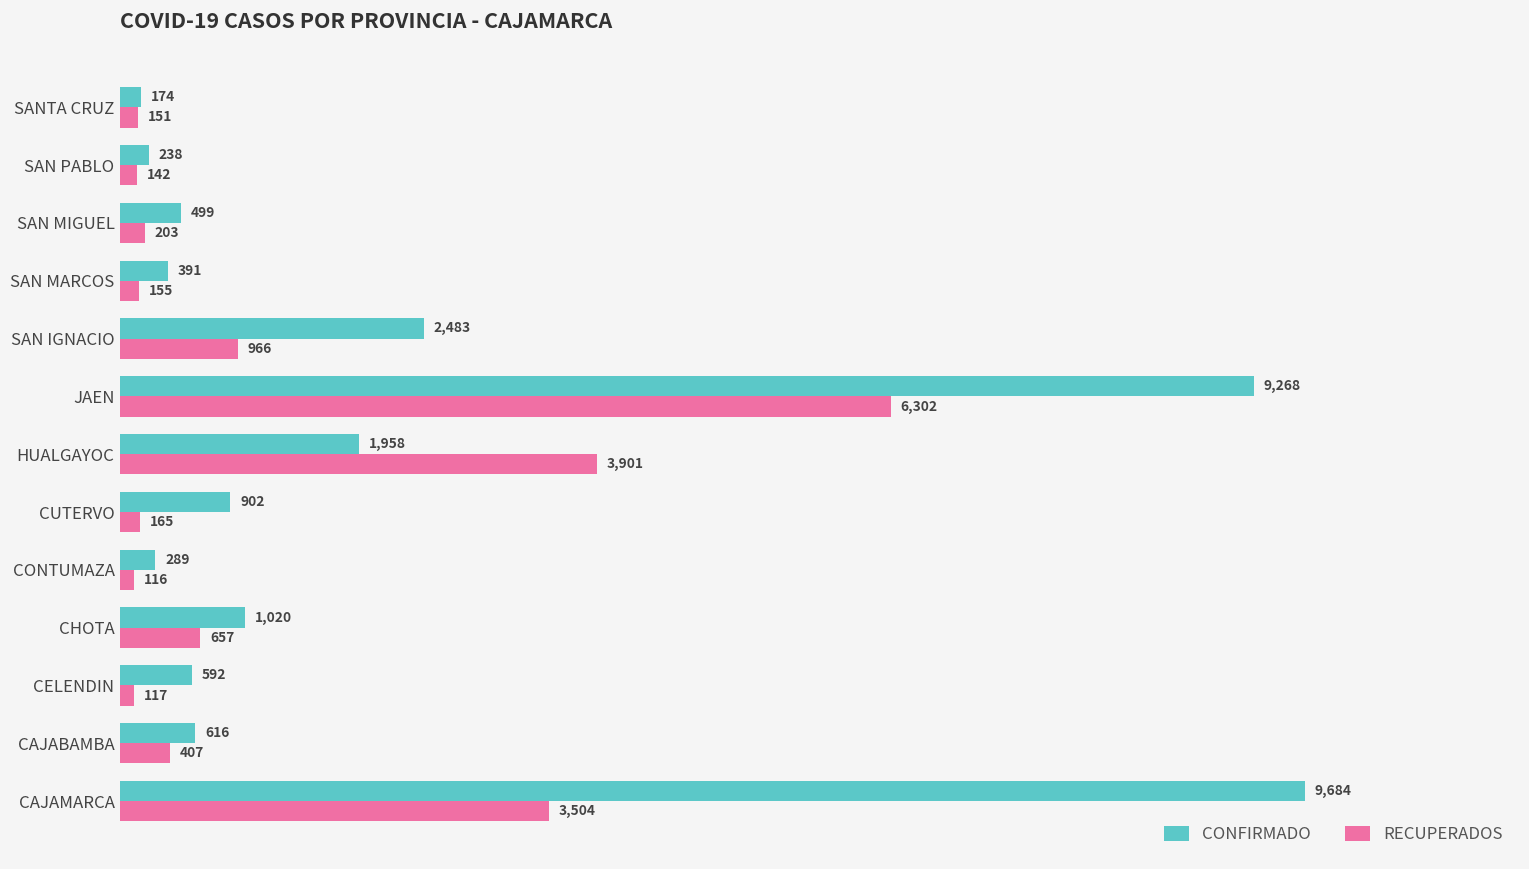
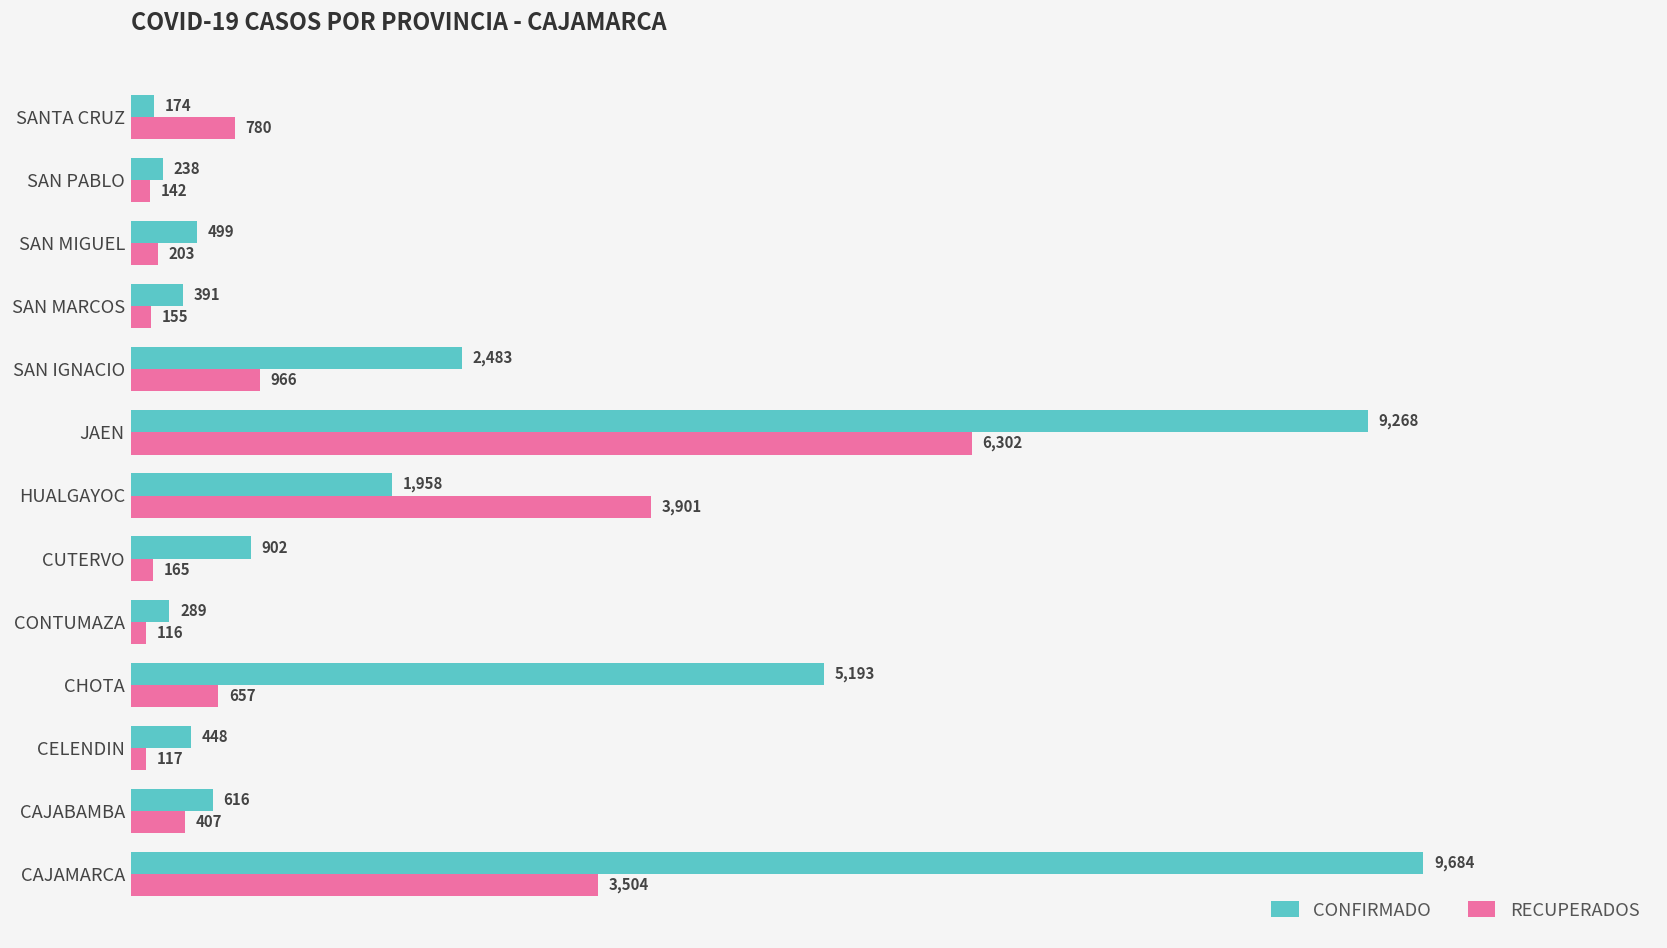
RECUPERADOS, SANTA CRUZ: 151 -> 780
CONFIRMADO, CHOTA: 1,020 -> 5,193
CONFIRMADO, CELENDIN: 592 -> 448
